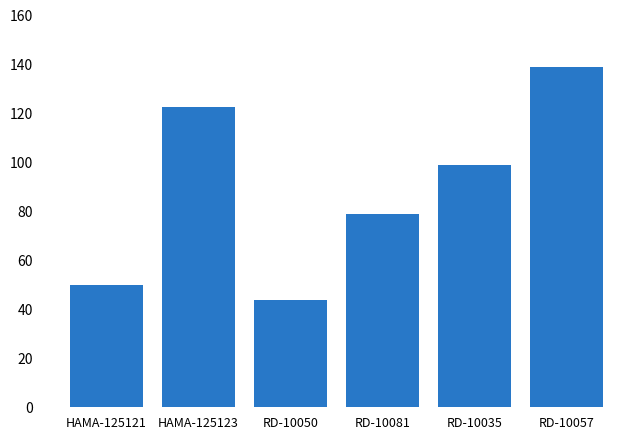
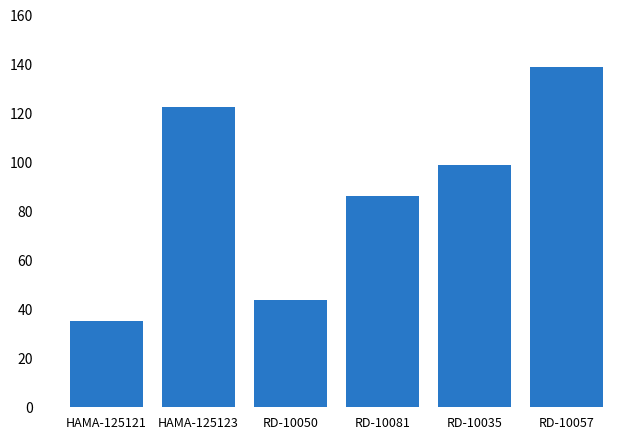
HAMA-125121: 50 -> 35
RD-10081: 79 -> 86
